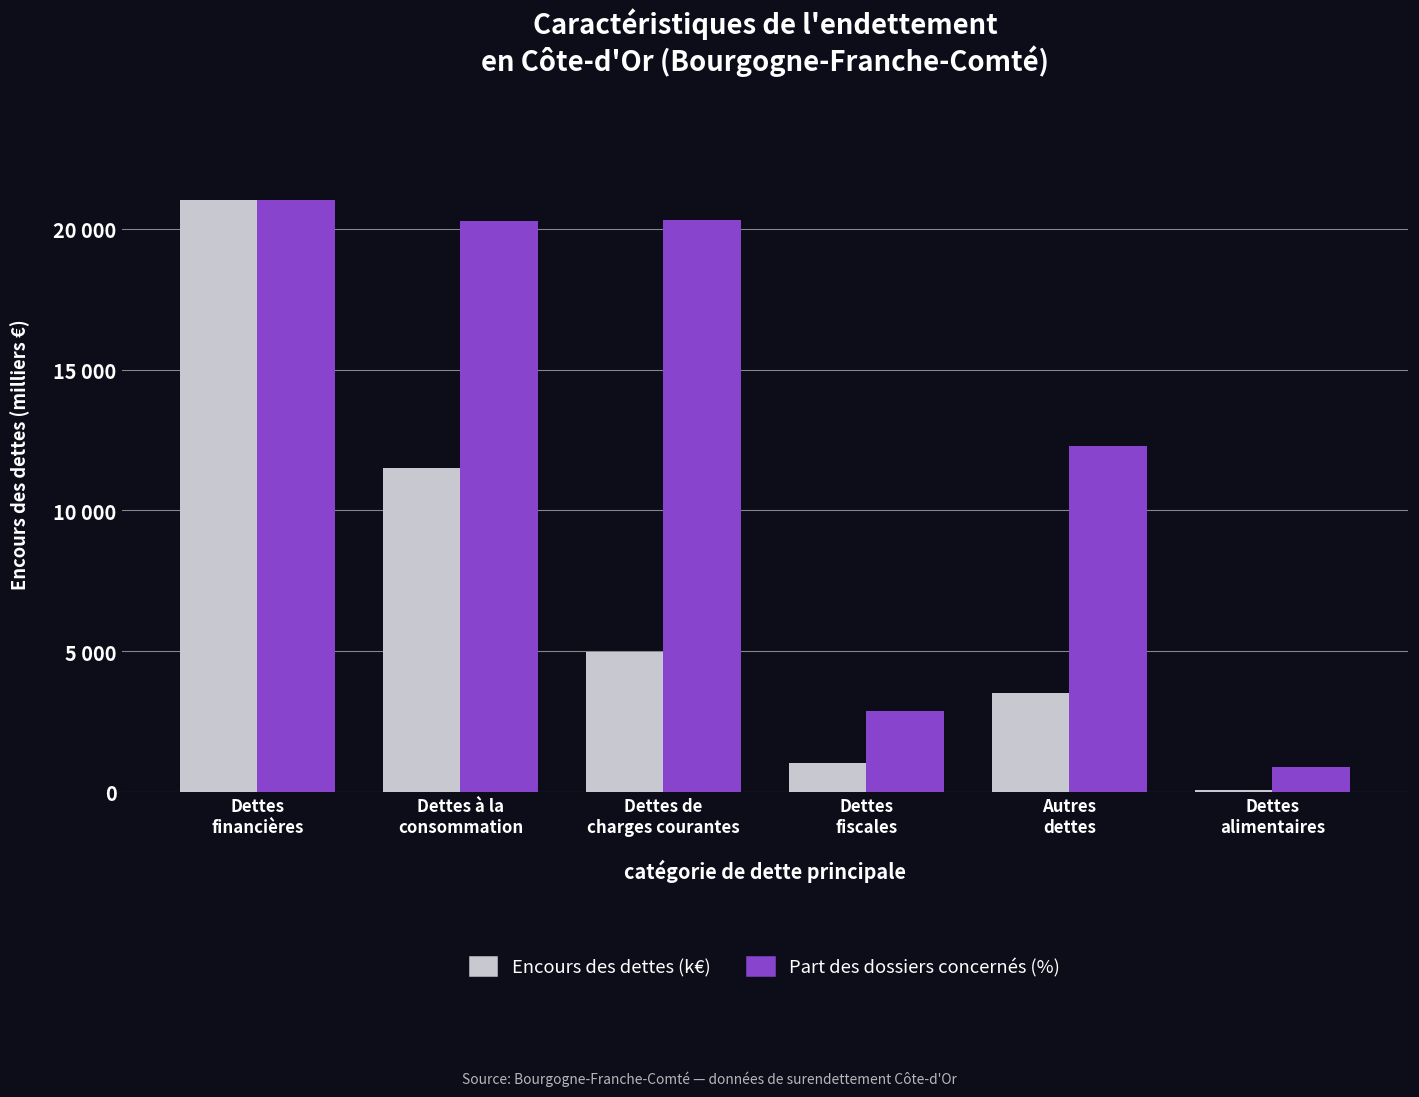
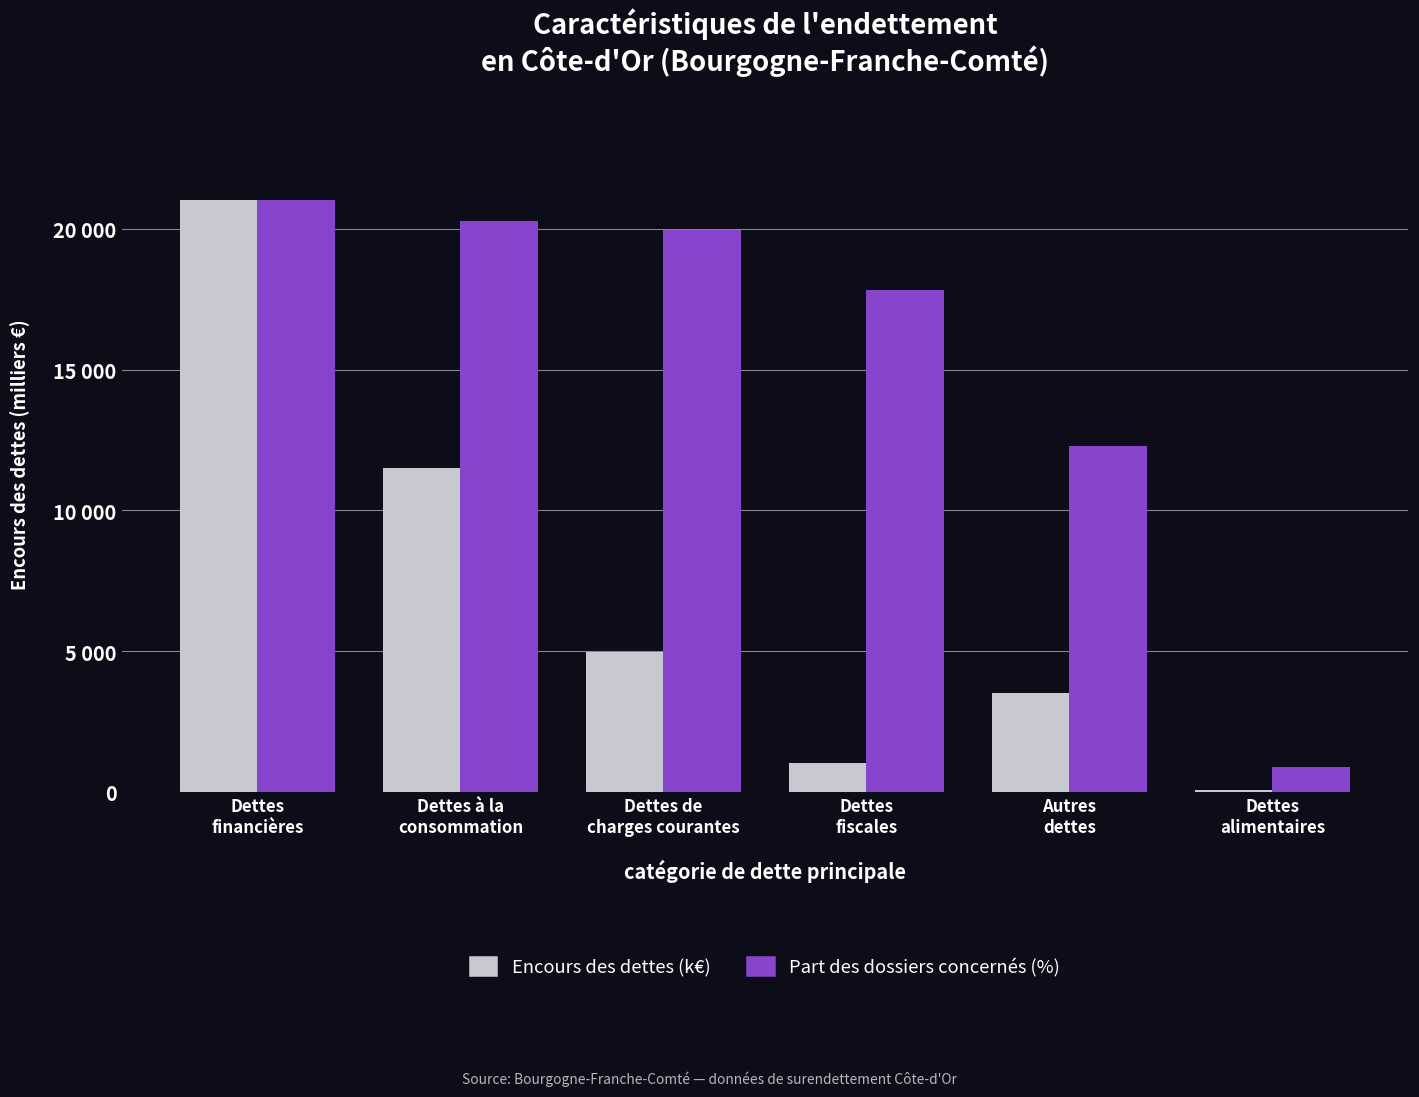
Part des dossiers concernés (%), Dettes de charges courantes: 20300 -> 19900
Part des dossiers concernés (%), Dettes fiscales: 2900 -> 17800
